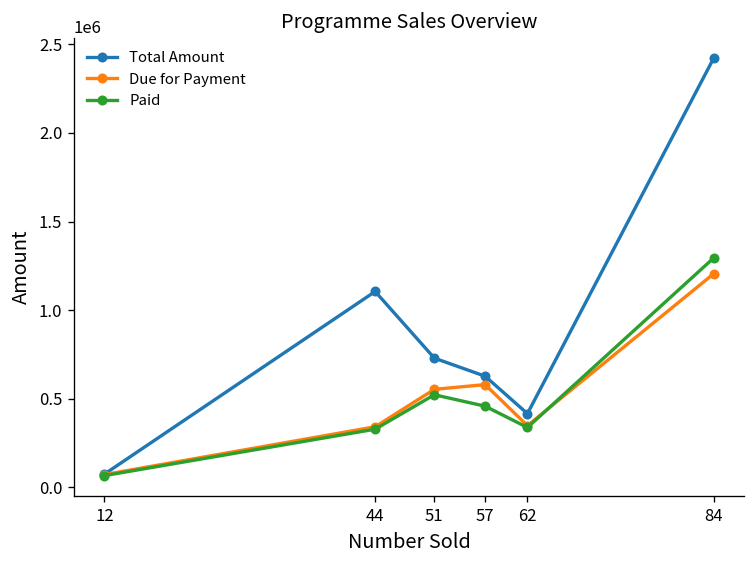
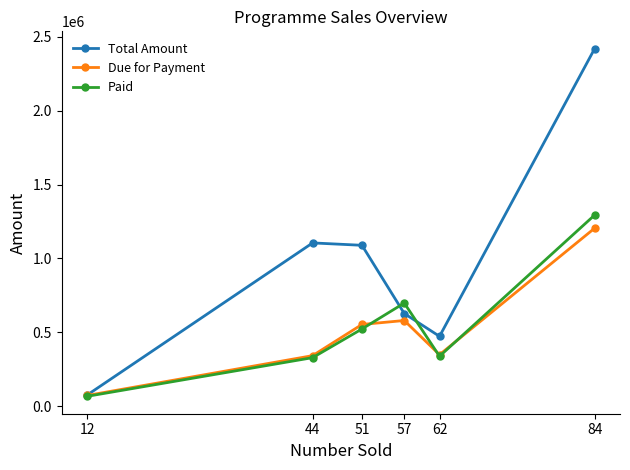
Total Amount, 51: 730000 -> 1090000
Paid, 57: 460000 -> 700000
Total Amount, 62: 420000 -> 470000
